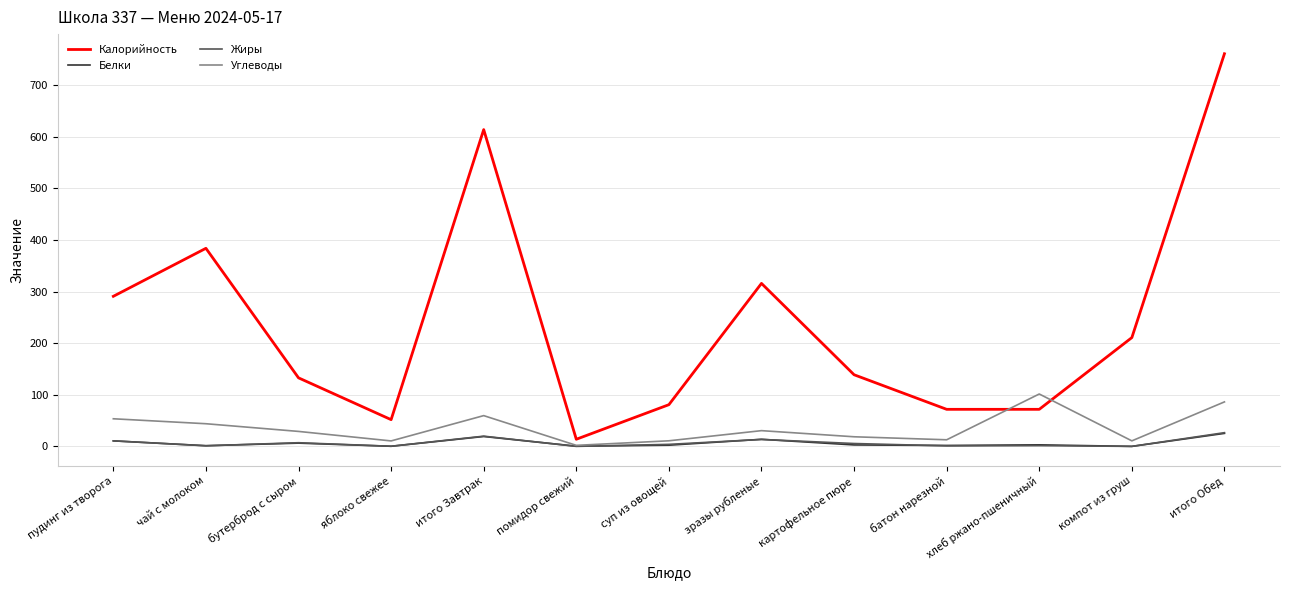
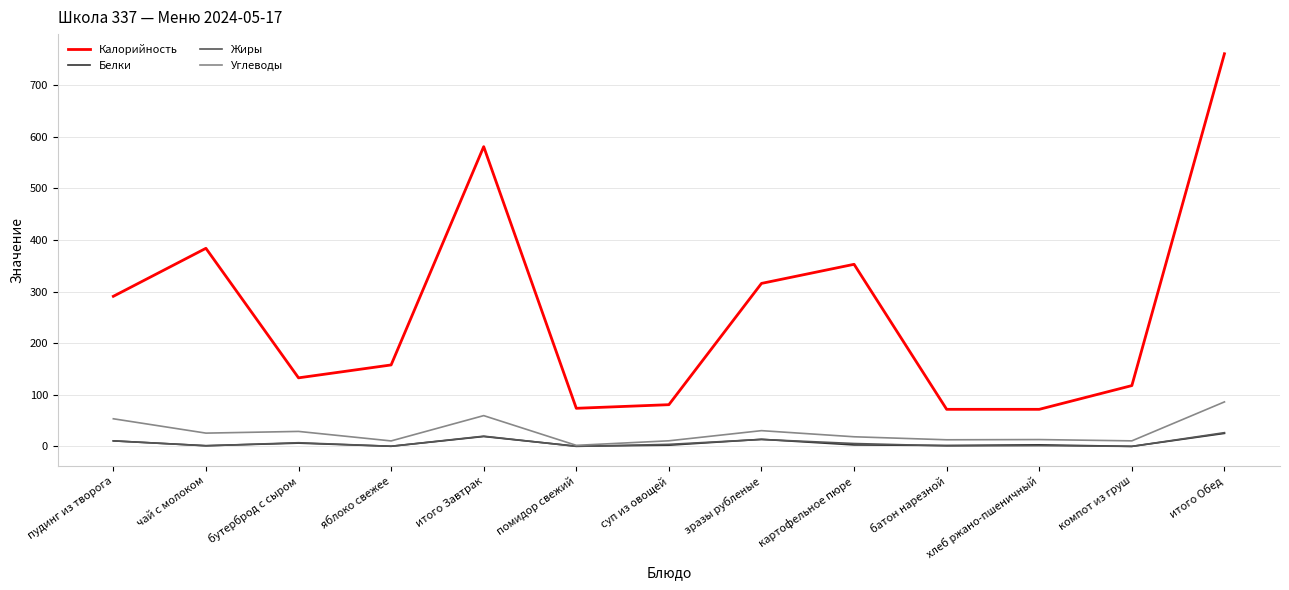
Углеводы, чай с молоком: 40 -> 30
Калорийность, яблоко свежее: 50 -> 160
Калорийность, итого Завтрак: 610 -> 580
Калорийность, помидор свежий: 10 -> 70
Калорийность, картофельное пюре: 140 -> 350
Углеводы, хлеб ржано-пшеничный: 100 -> 10
Калорийность, компот из груш: 210 -> 120
